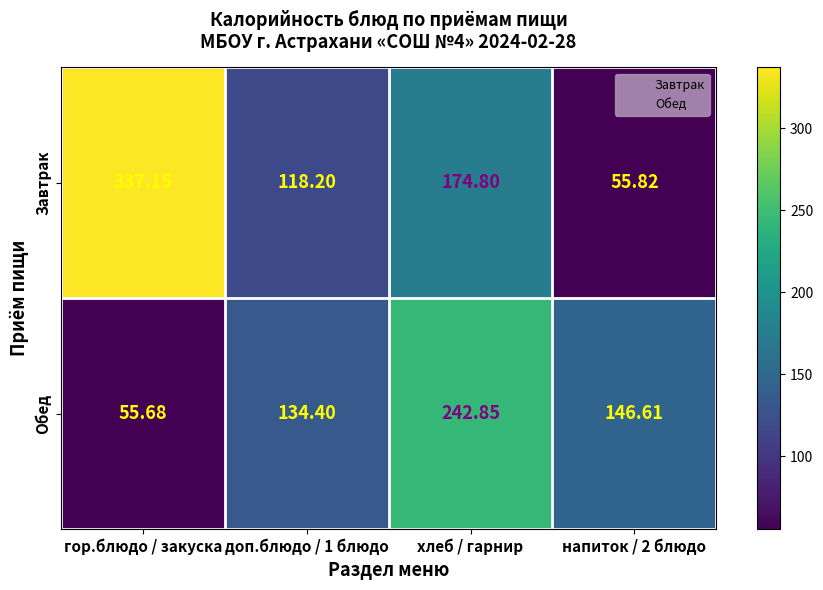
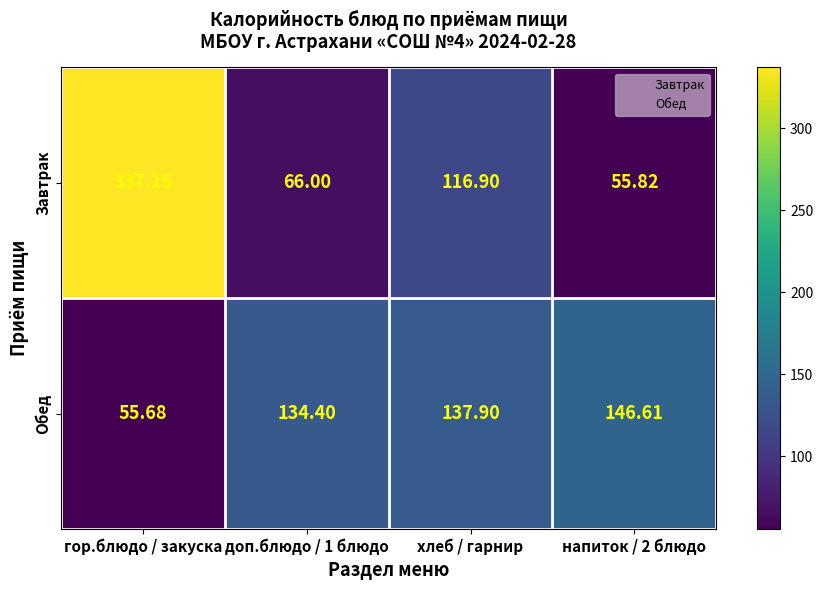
Завтрак, доп.блюдо / 1 блюдо: 118.20 -> 66.00
Завтрак, хлеб / гарнир: 174.80 -> 116.90
Обед, хлеб / гарнир: 242.85 -> 137.90
